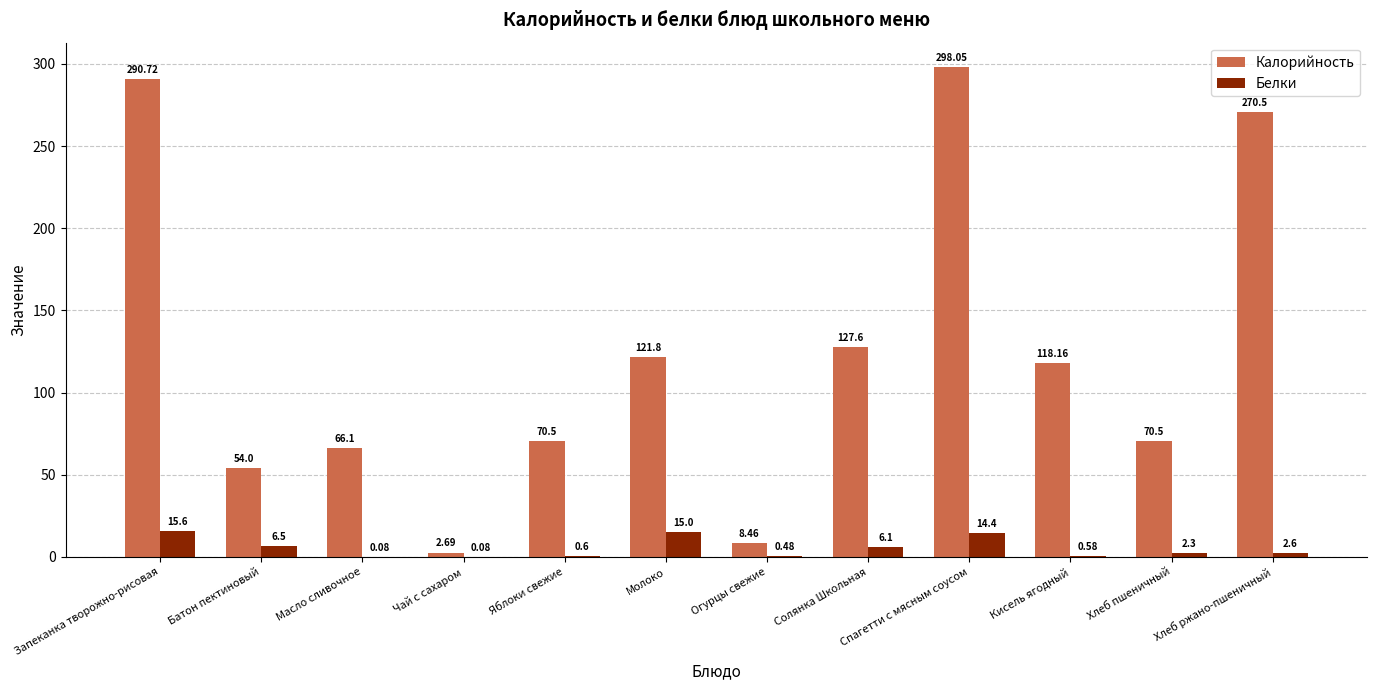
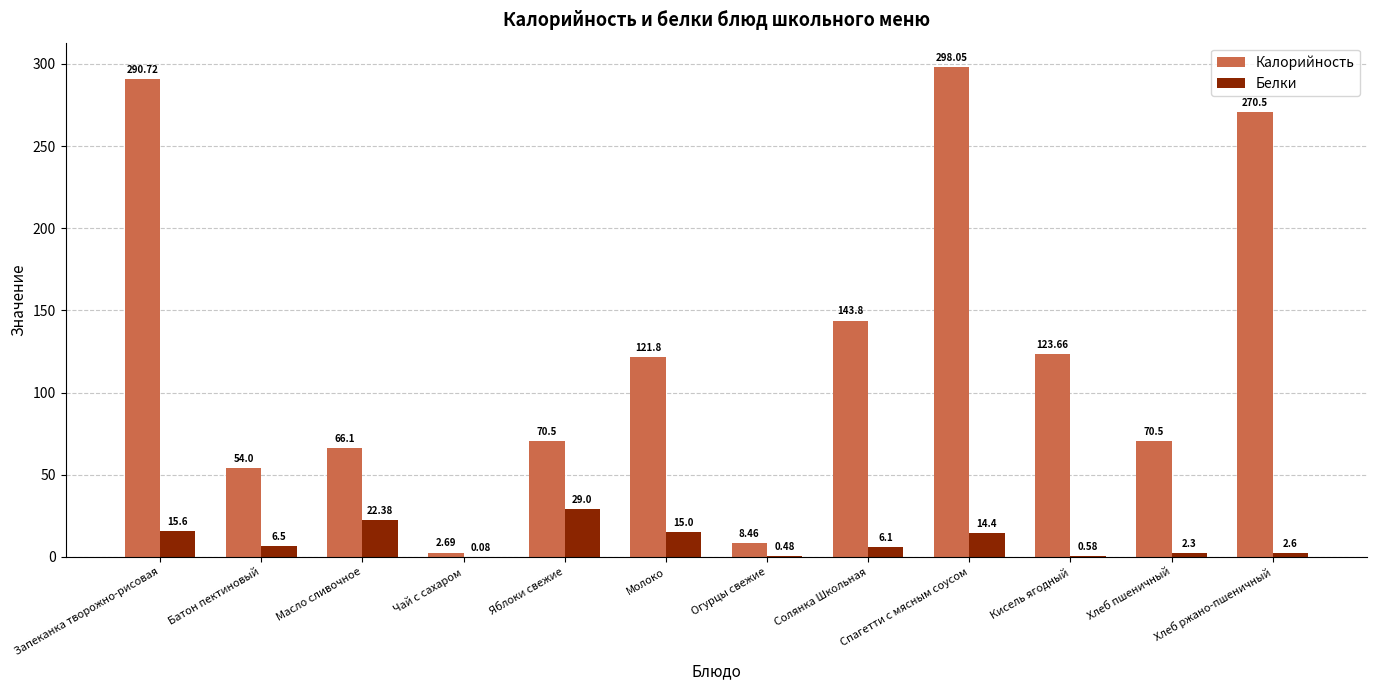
Белки, Масло сливочное: 0.08 -> 22.38
Белки, Яблоки свежие: 0.6 -> 29.0
Калорийность, Солянка Школьная: 127.6 -> 143.8
Калорийность, Кисель ягодный: 118.16 -> 123.66
